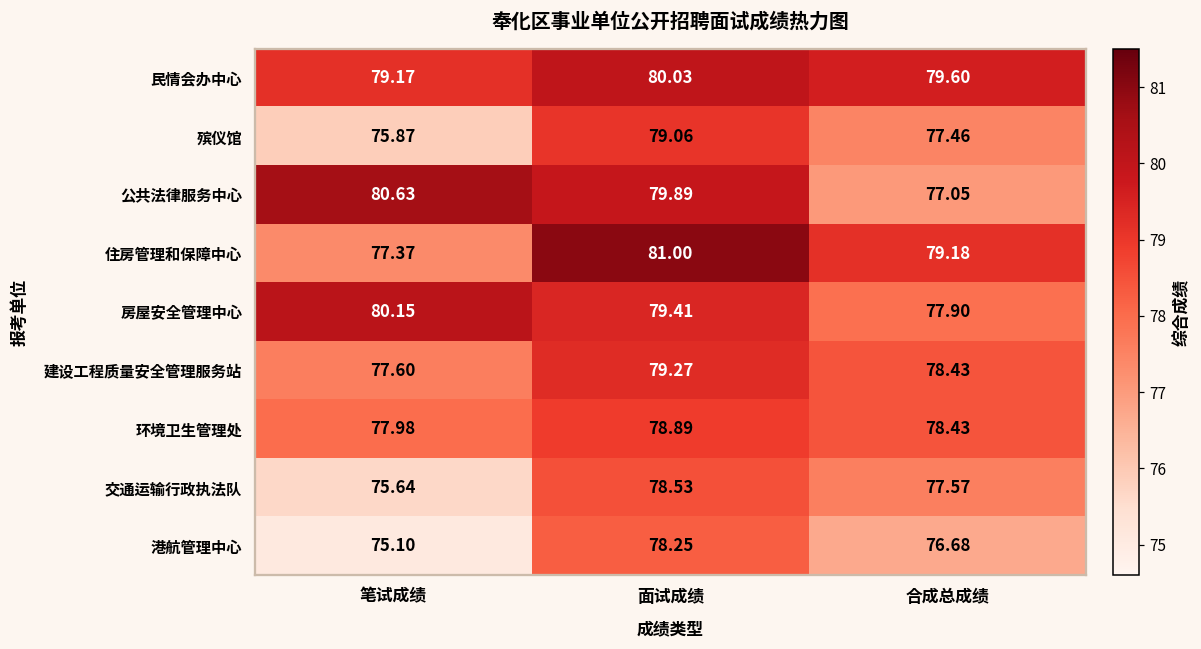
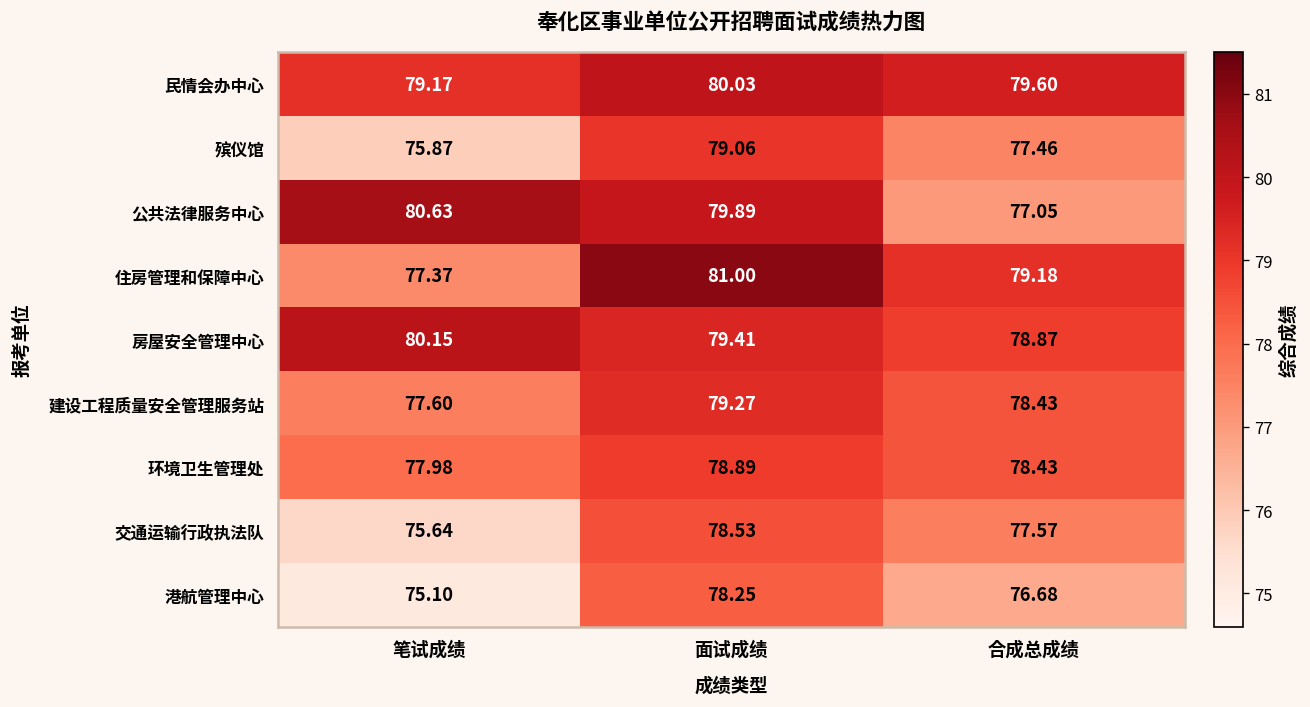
房屋安全管理中心, 合成总成绩: 77.90 -> 78.87
